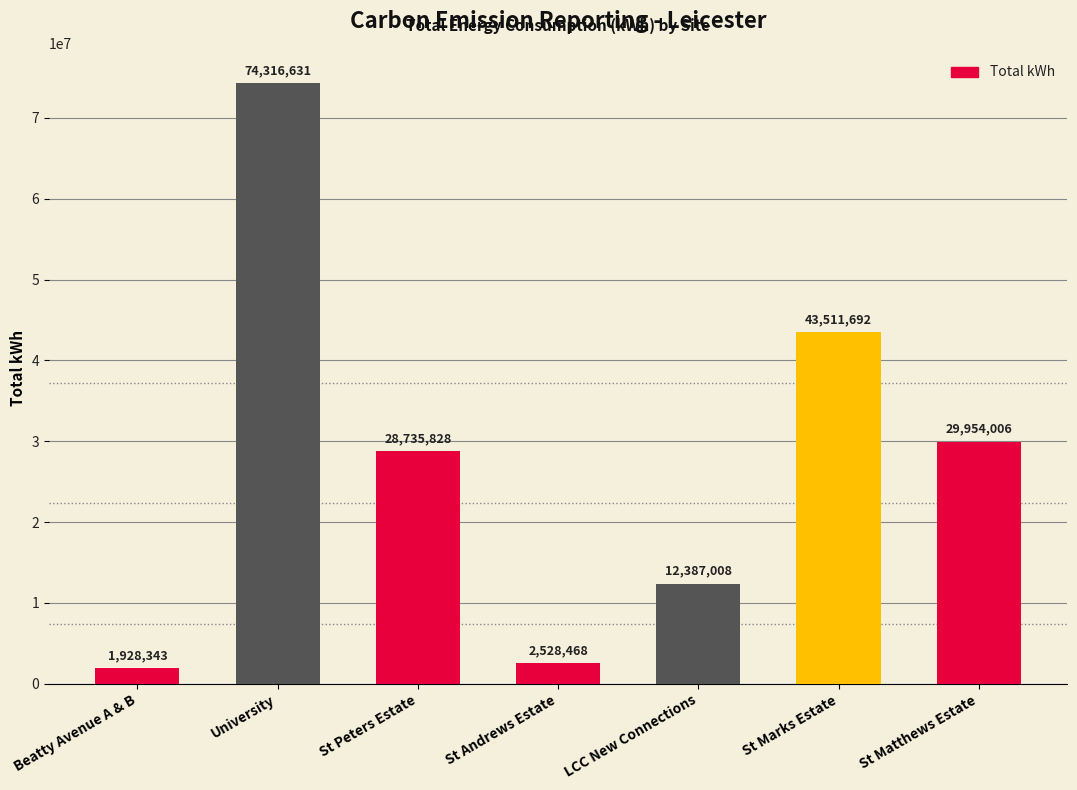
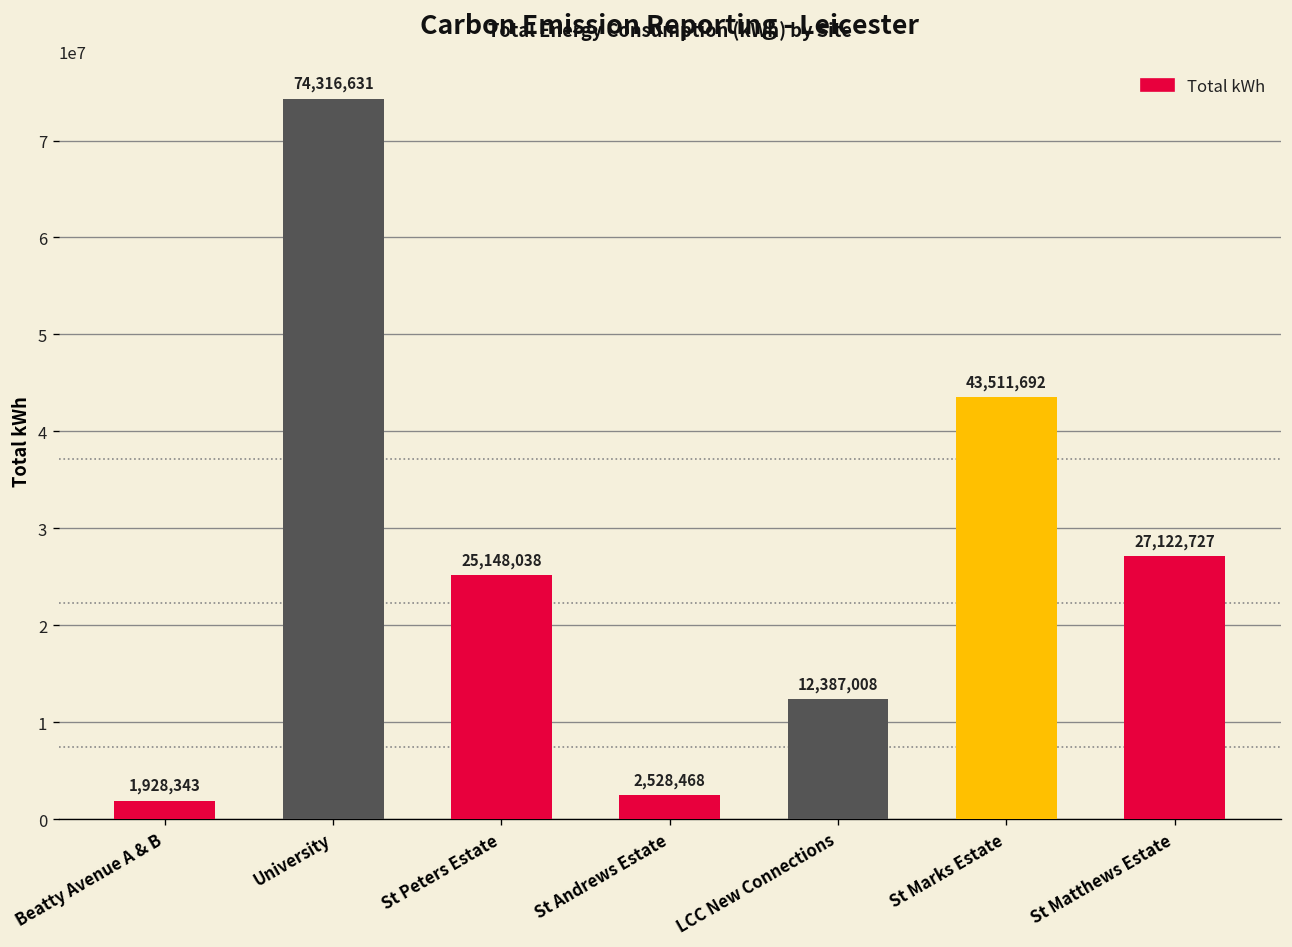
St Peters Estate: 28,735,828 -> 25,148,038
St Matthews Estate: 29,954,006 -> 27,122,727
